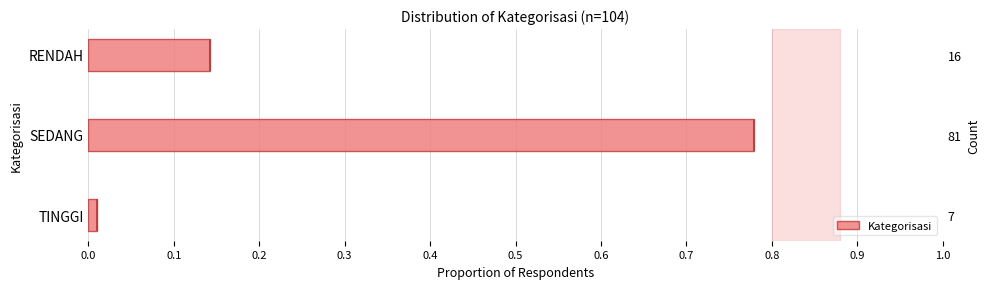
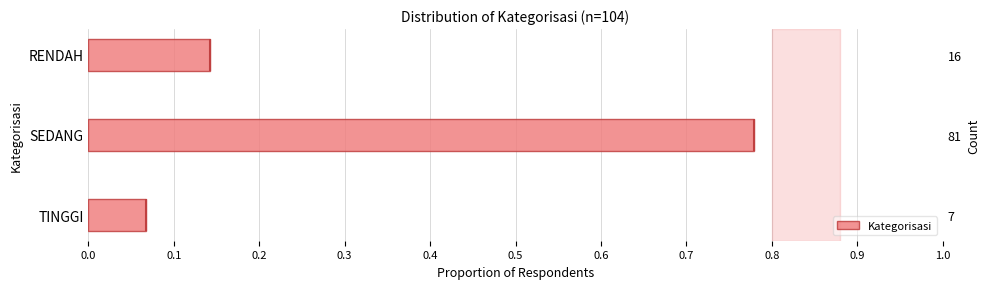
TINGGI: 0.01 -> 0.07
